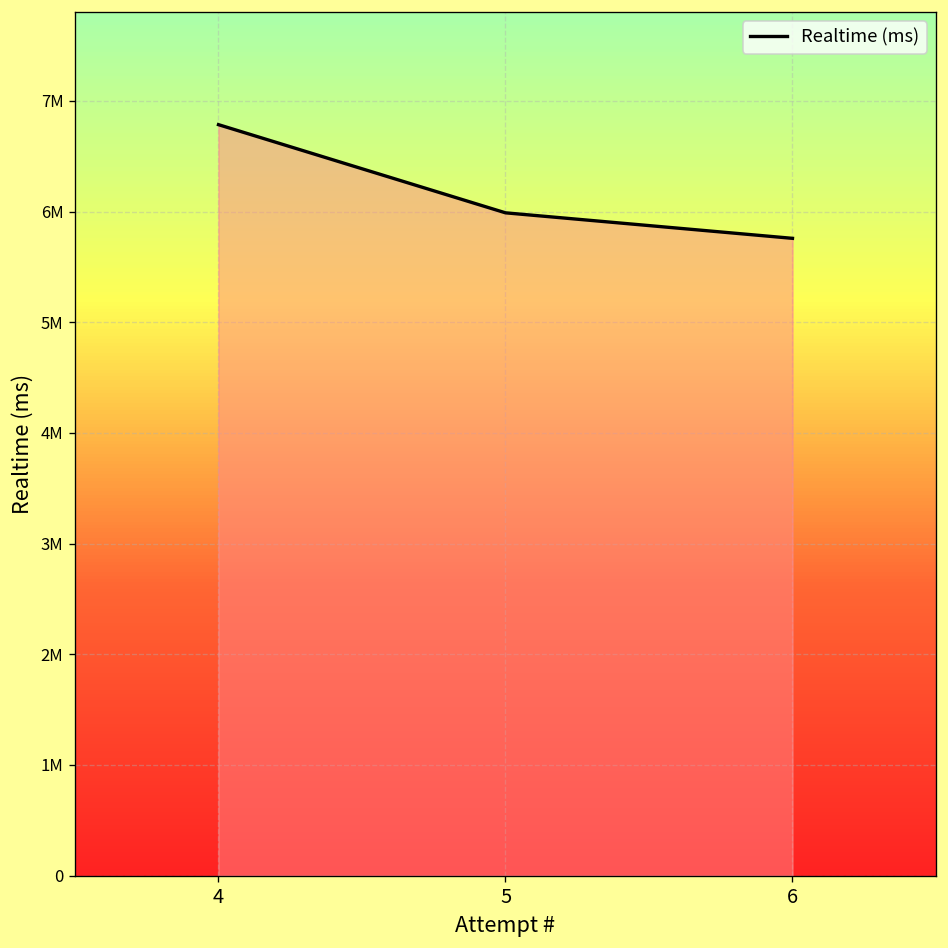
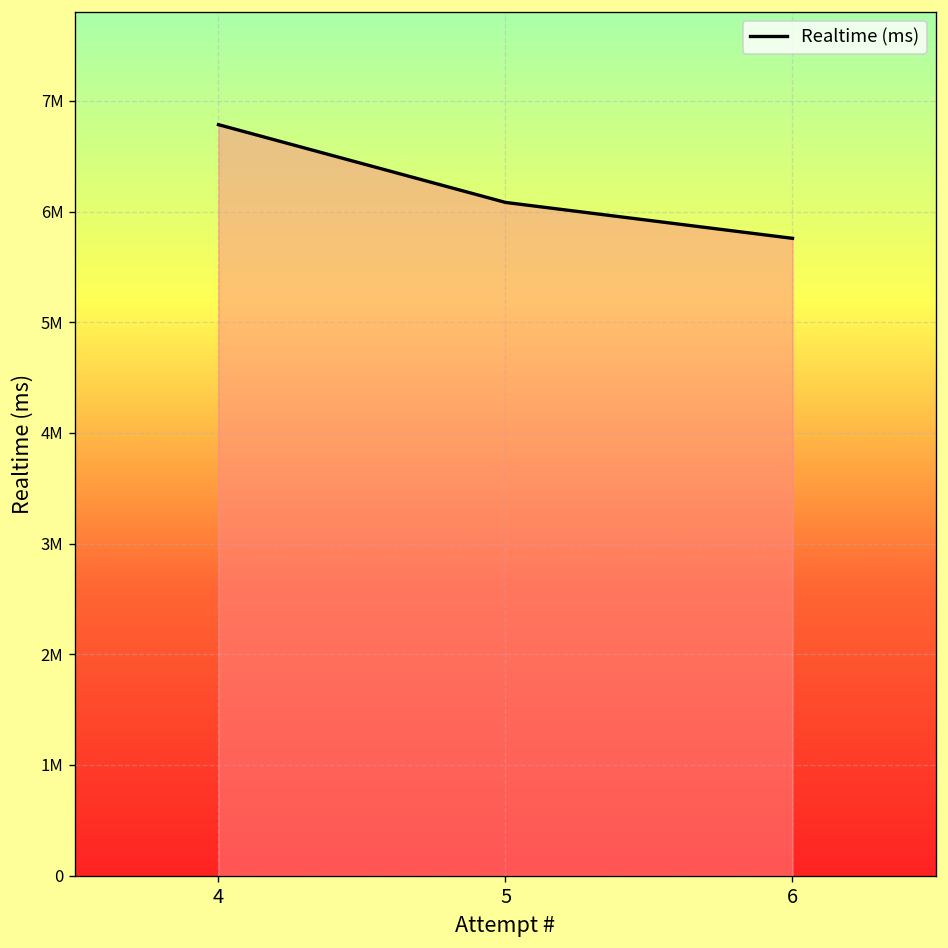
5: 6000000 -> 6100000
